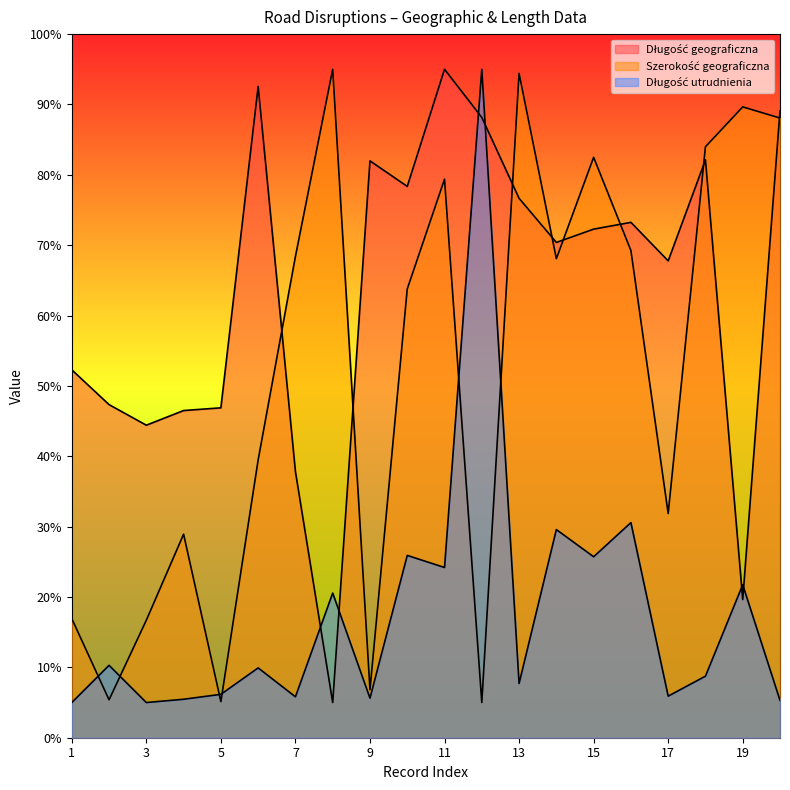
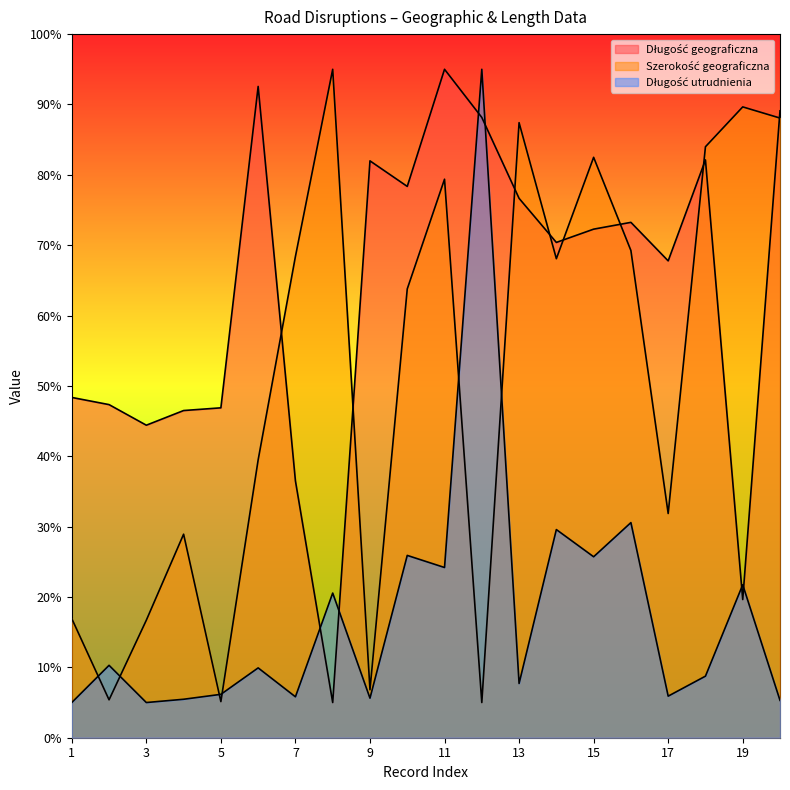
Długość geograficzna, 1: 52% -> 48%
Długość geograficzna, 7: 38% -> 37%
Szerokość geograficzna, 13: 94% -> 87%
